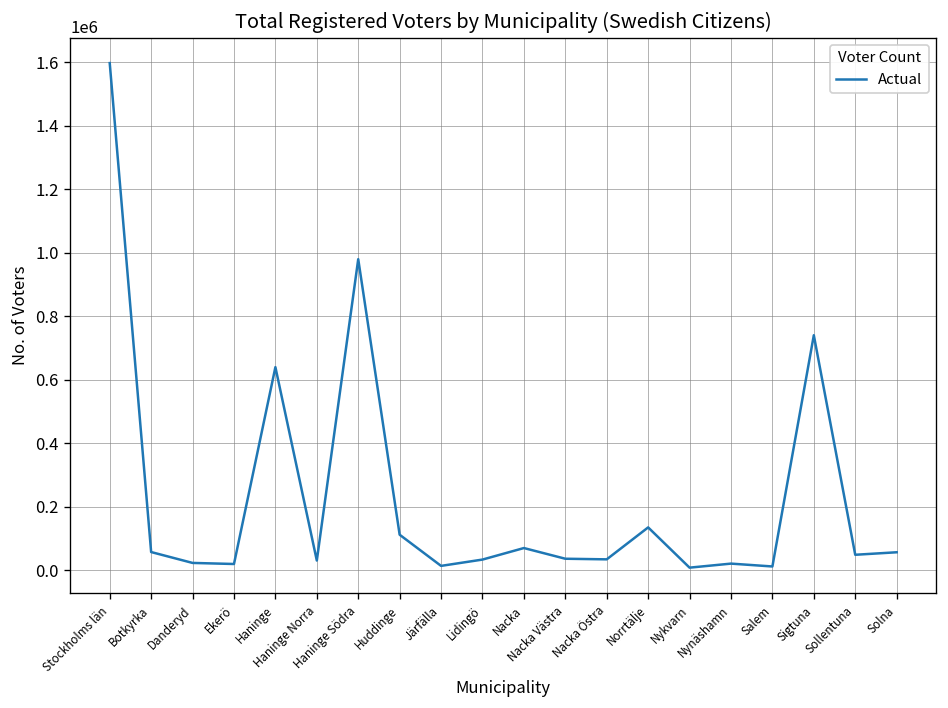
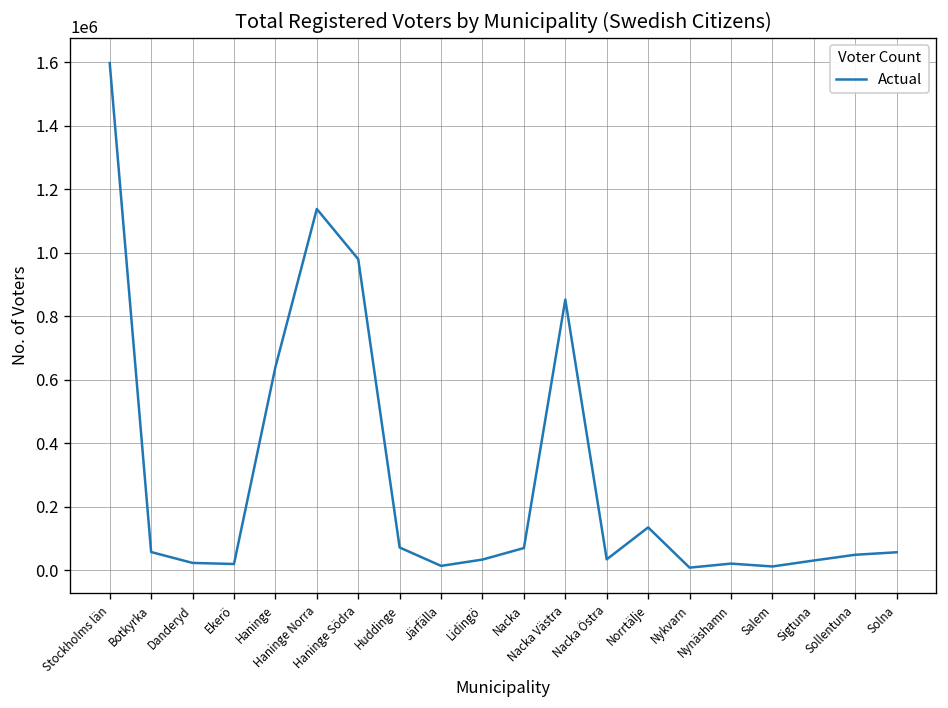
Haninge Norra: 30000 -> 1140000
Huddinge: 110000 -> 70000
Nacka Västra: 40000 -> 850000
Sigtuna: 740000 -> 30000
